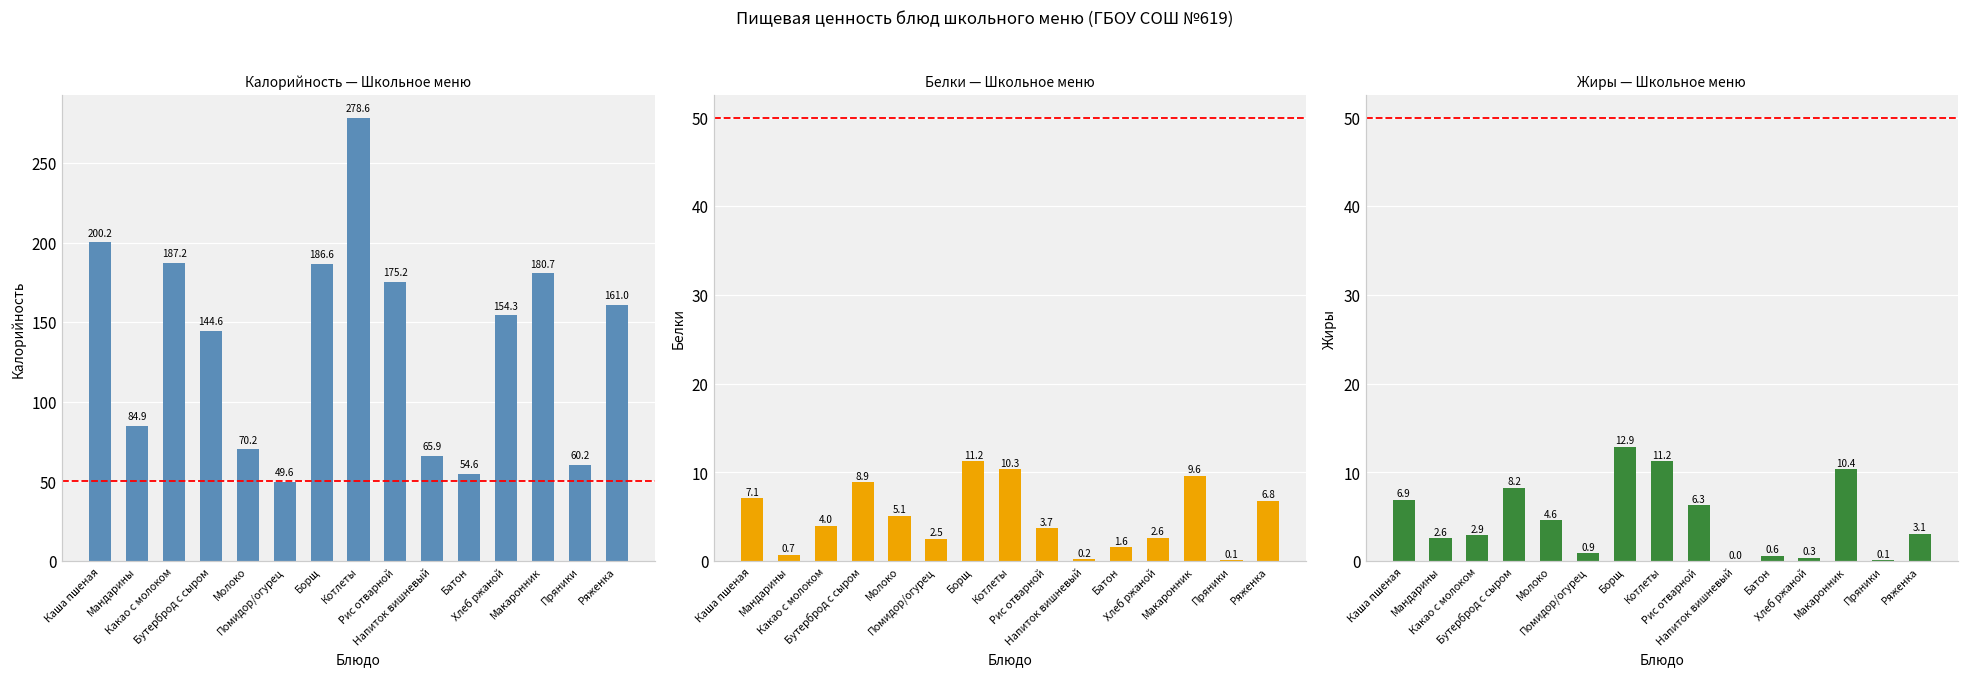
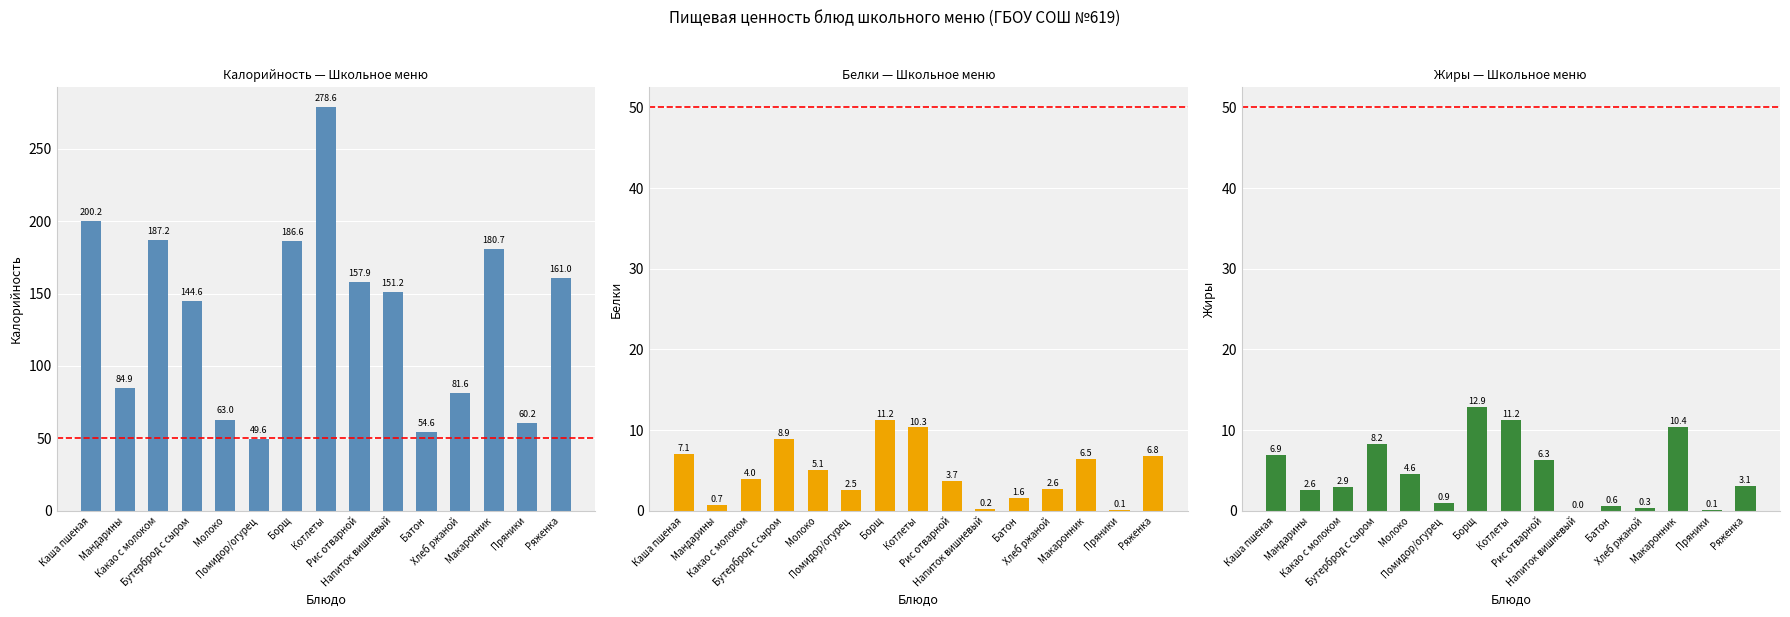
Калорийность — Школьное меню, Молоко: 70.2 -> 63.0
Калорийность — Школьное меню, Рис отварной: 175.2 -> 157.9
Калорийность — Школьное меню, Напиток вишневый: 65.9 -> 151.2
Калорийность — Школьное меню, Хлеб ржаной: 154.3 -> 81.6
Белки — Школьное меню, Макаронник: 9.6 -> 6.5
